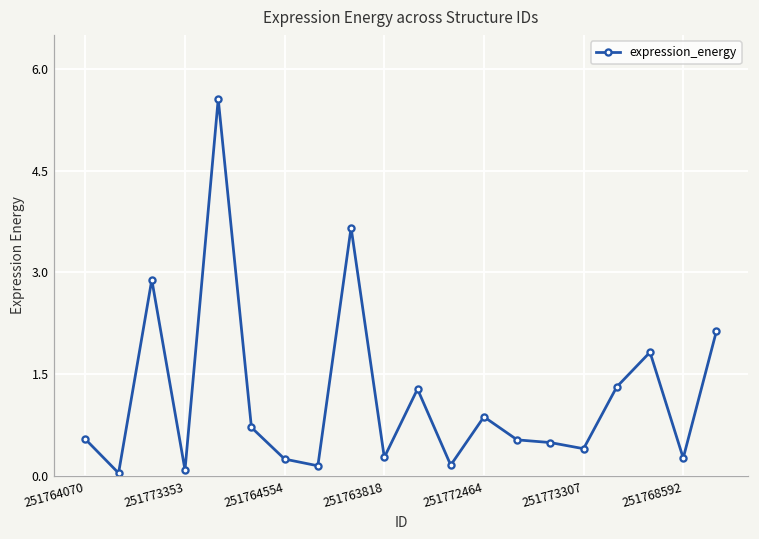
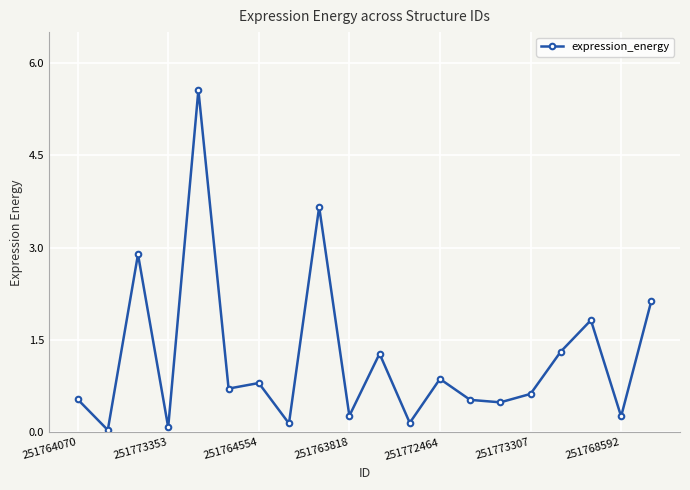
251764554: 0.2 -> 0.8
251773307: 0.4 -> 0.6
